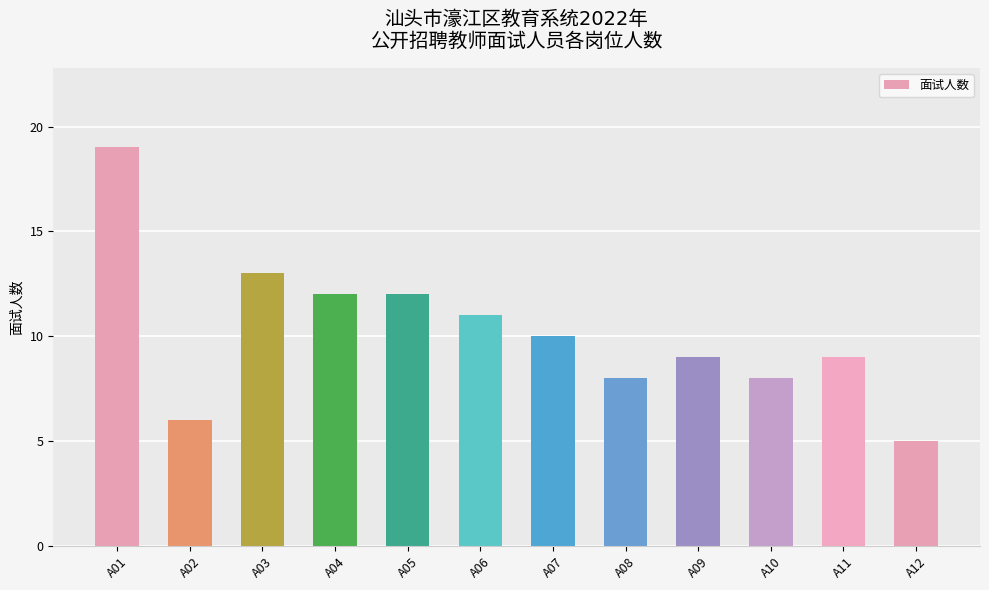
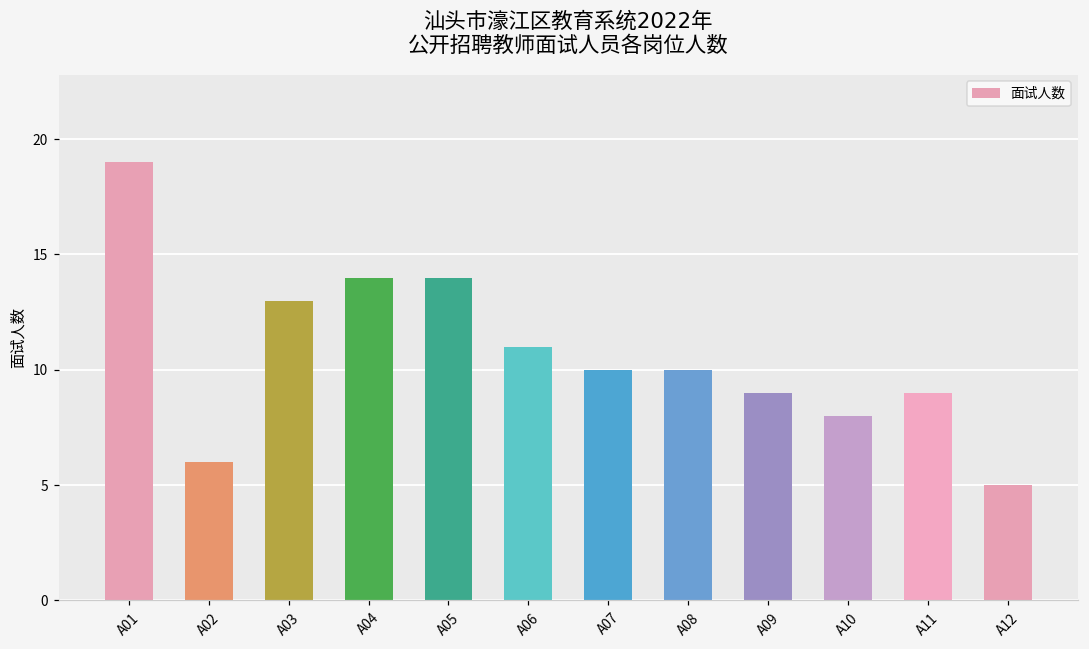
A04: 12 -> 14
A05: 12 -> 14
A08: 8 -> 10
